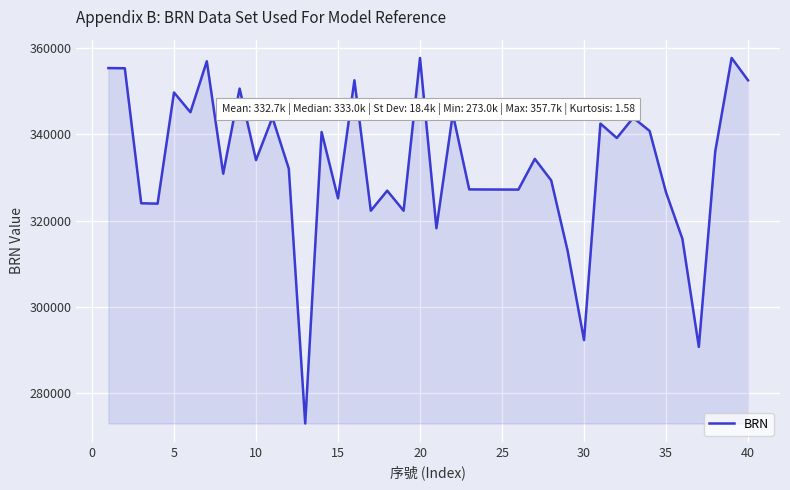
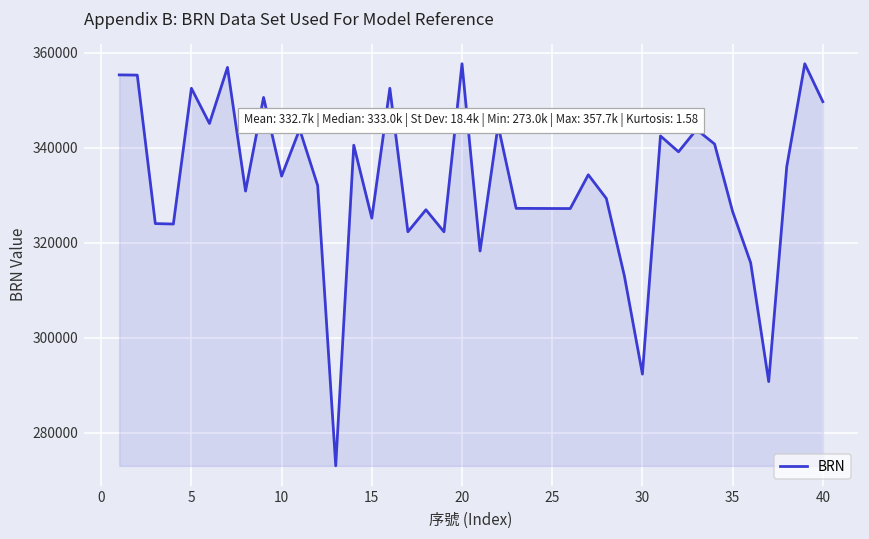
5: 350000 -> 353000
40: 352000 -> 350000
